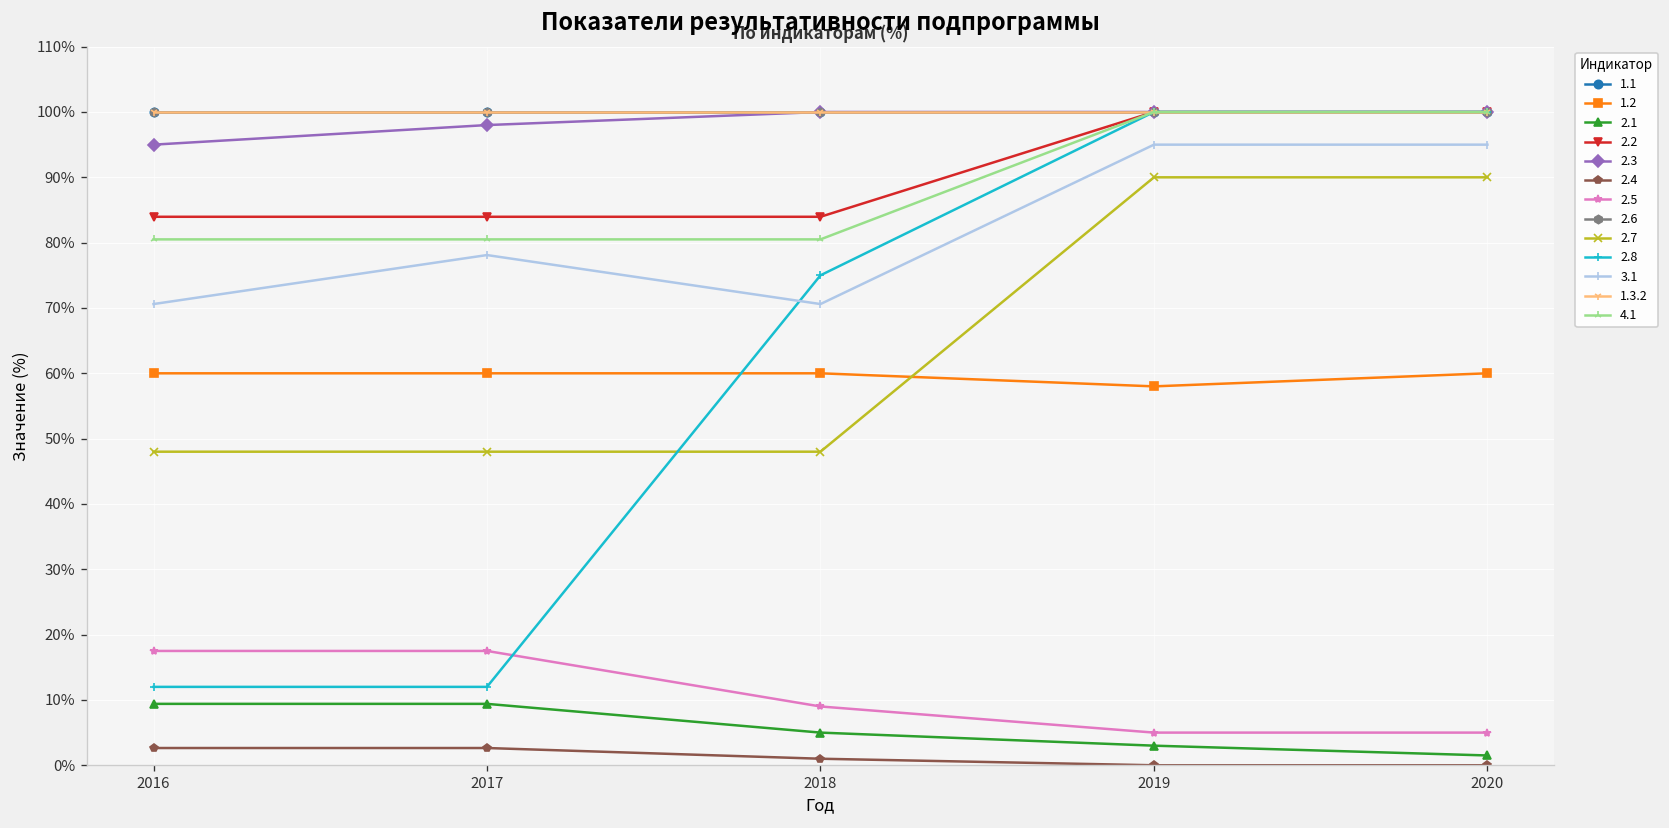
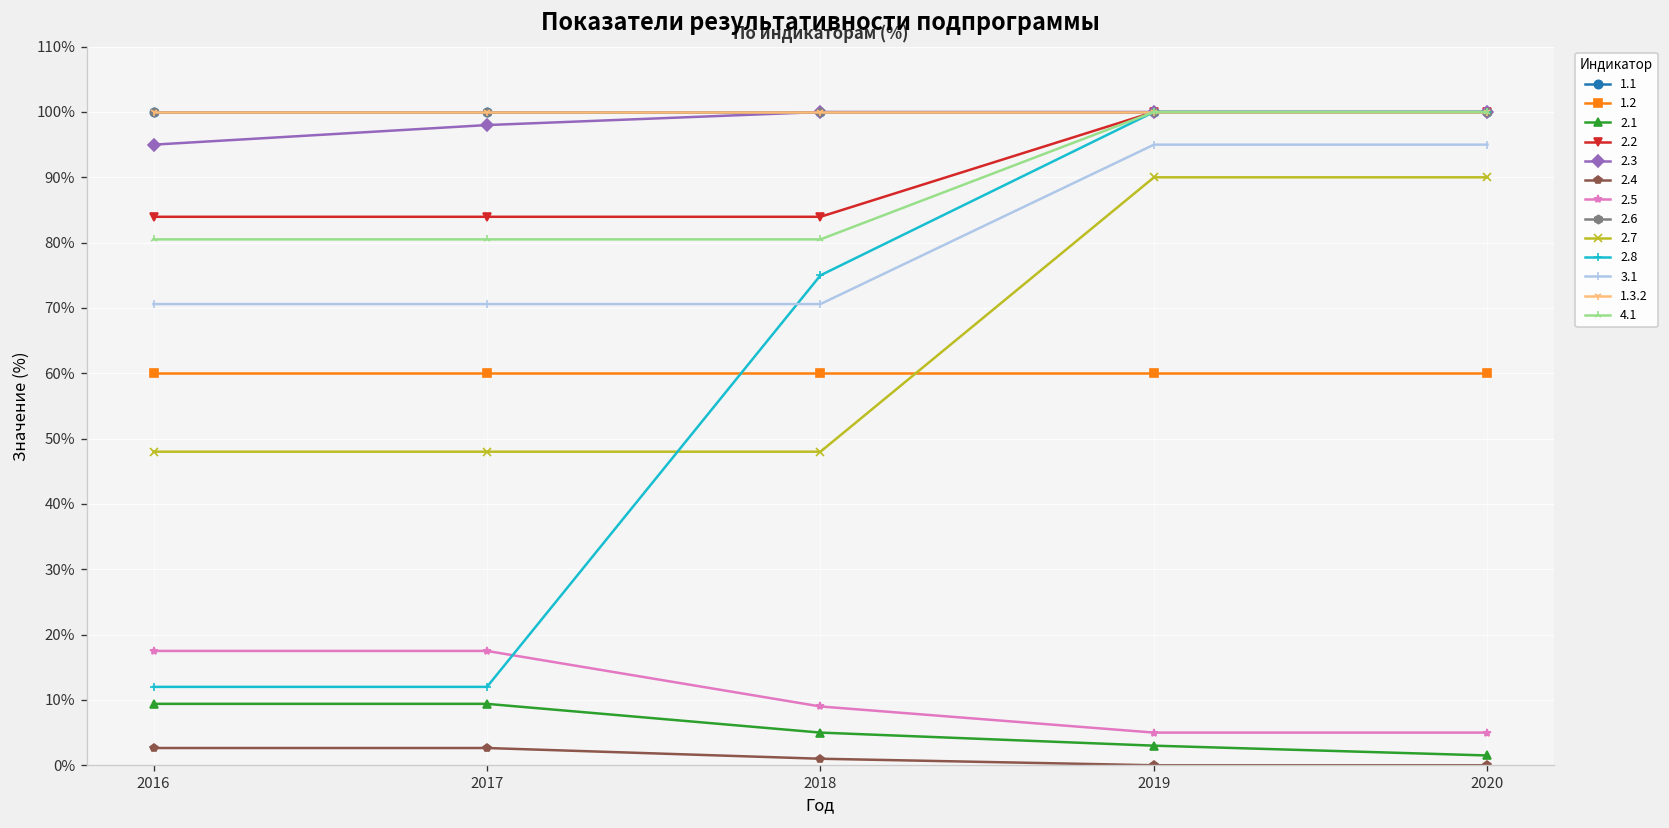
3.1, 2017: 78% -> 71%
1.2, 2019: 58% -> 60%
